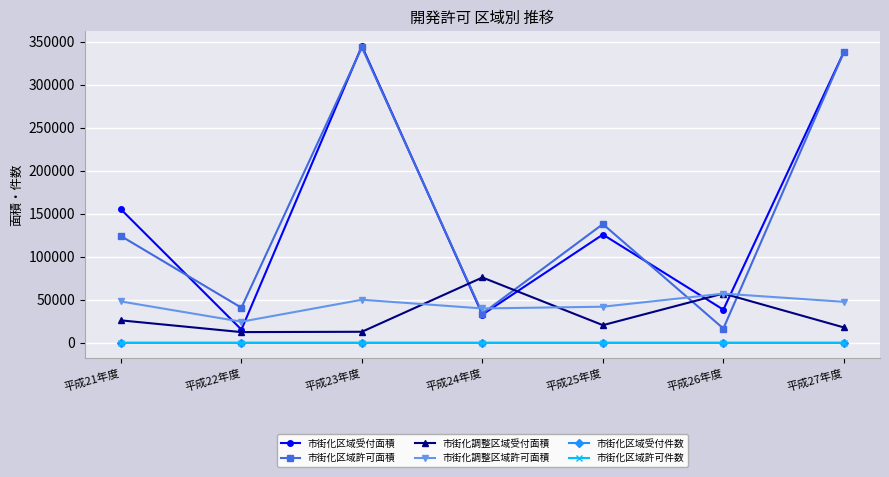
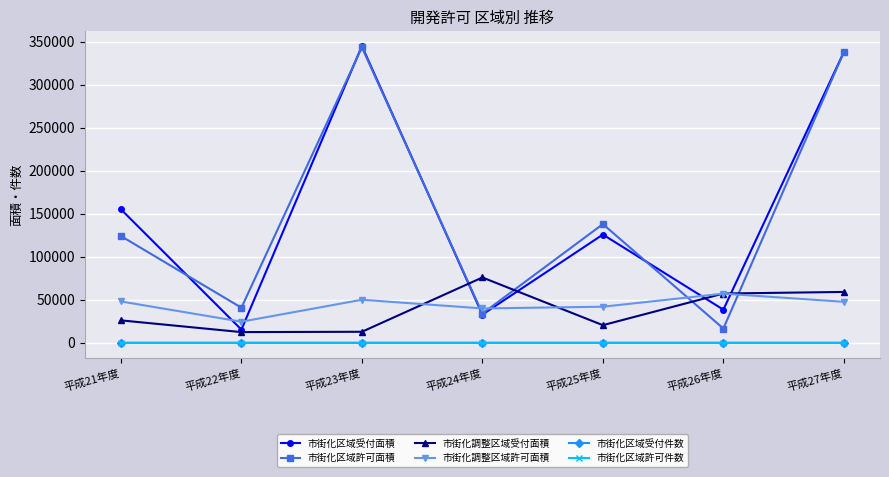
市街化調整区域受付面積, 平成27年度: 20000 -> 60000
